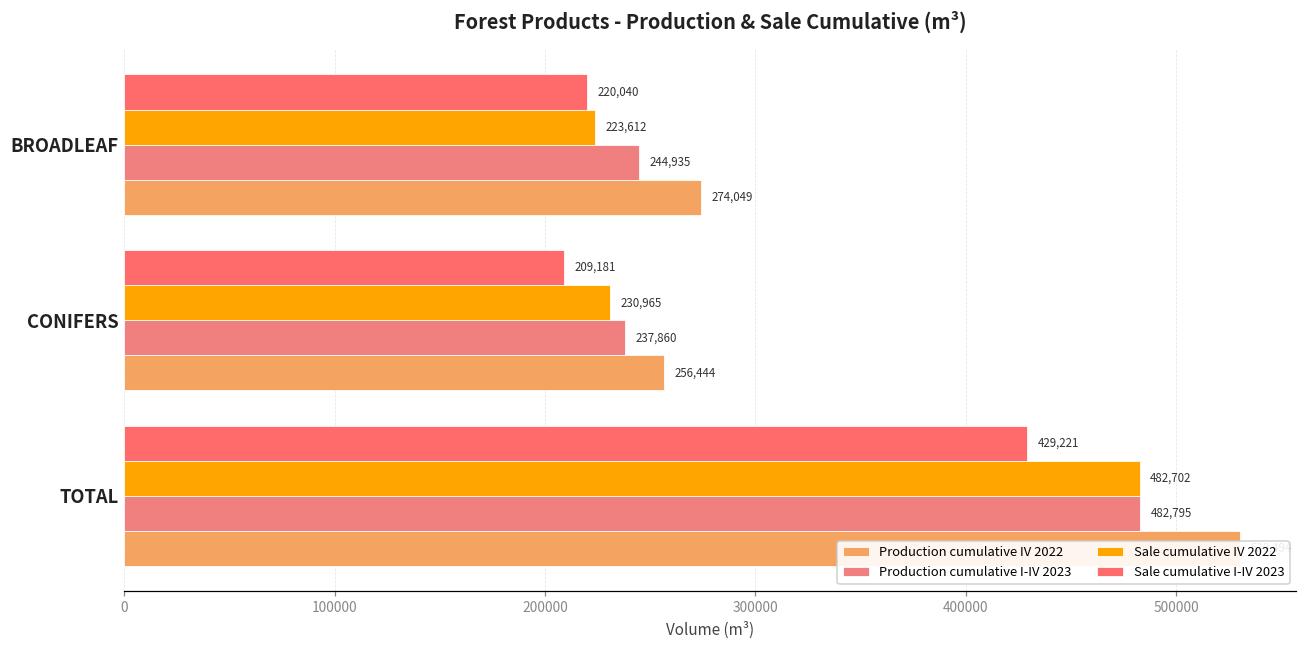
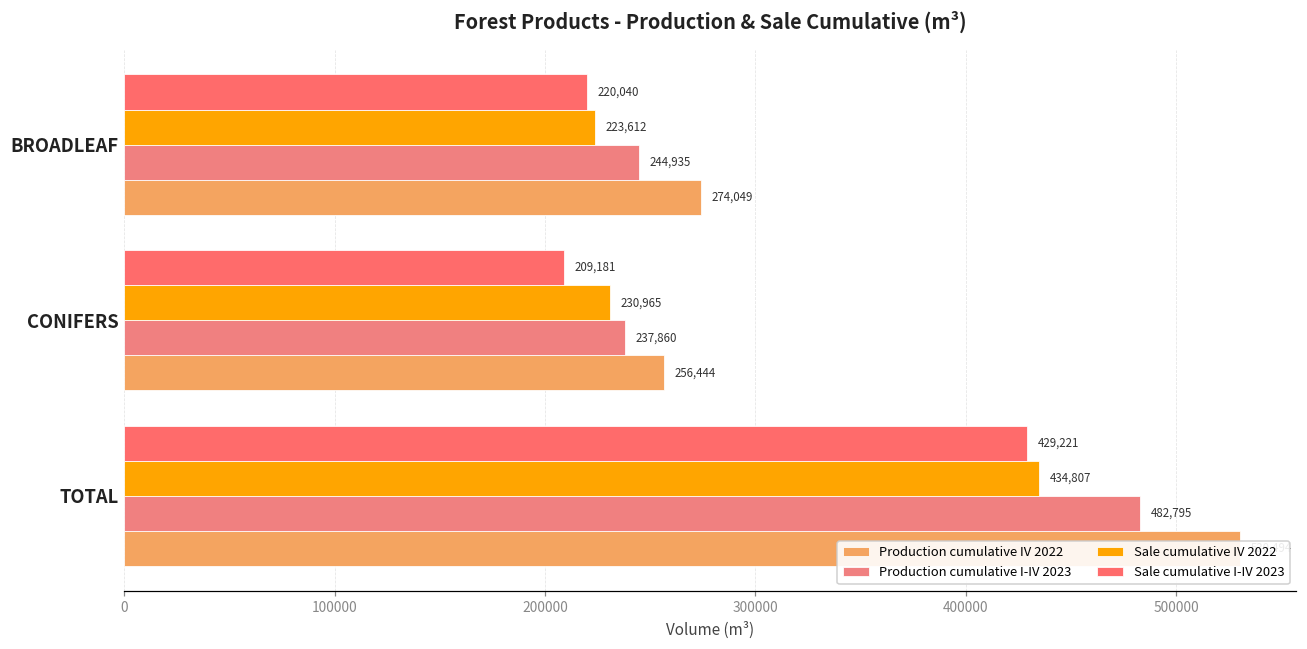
Sale cumulative IV 2022, TOTAL: 482,702 -> 434,807
